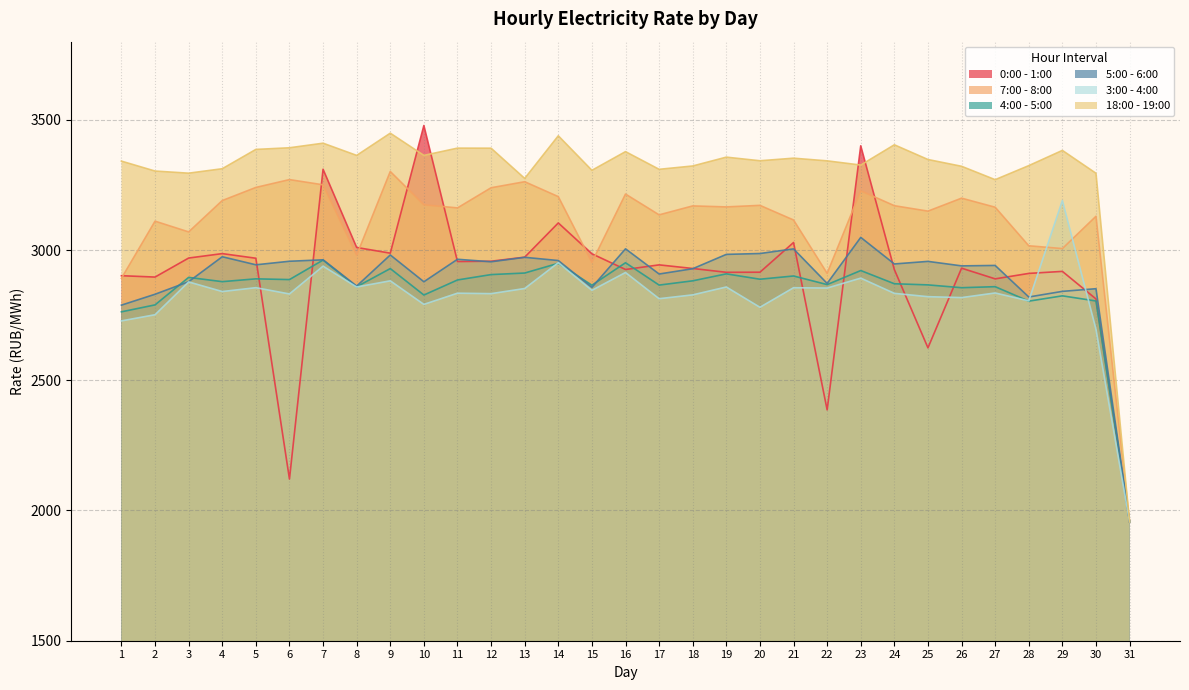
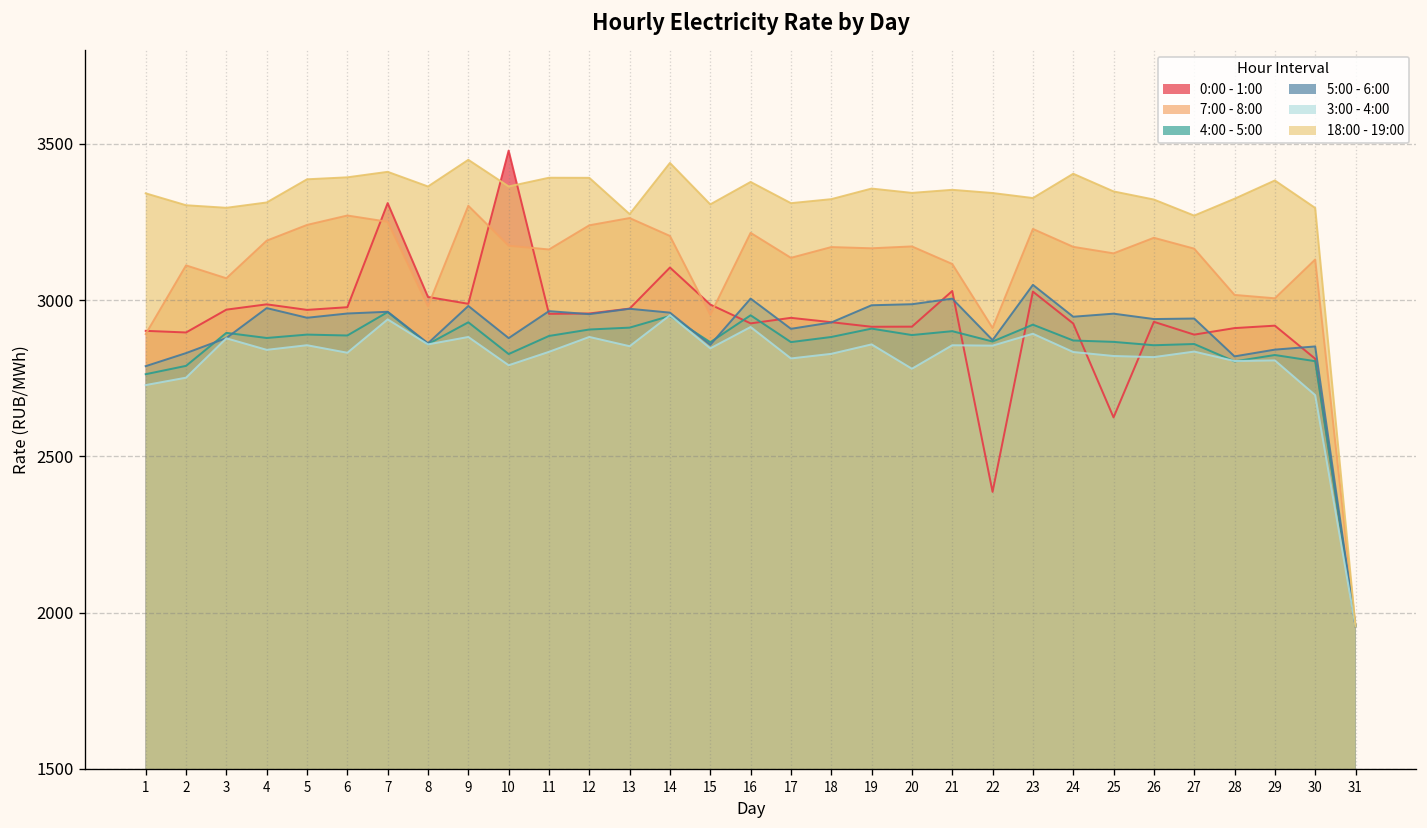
0:00 - 1:00, 6: 2120 -> 2980
3:00 - 4:00, 12: 2830 -> 2880
0:00 - 1:00, 23: 3400 -> 3030
3:00 - 4:00, 29: 3190 -> 2810
